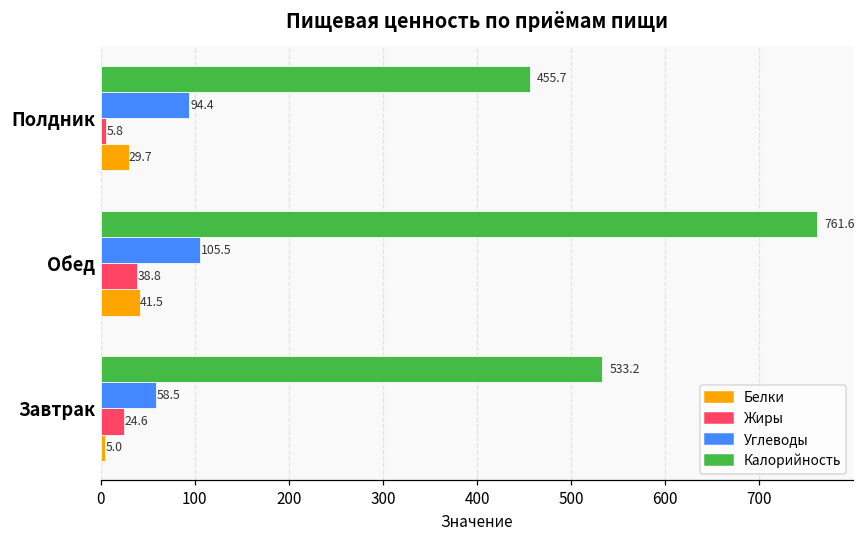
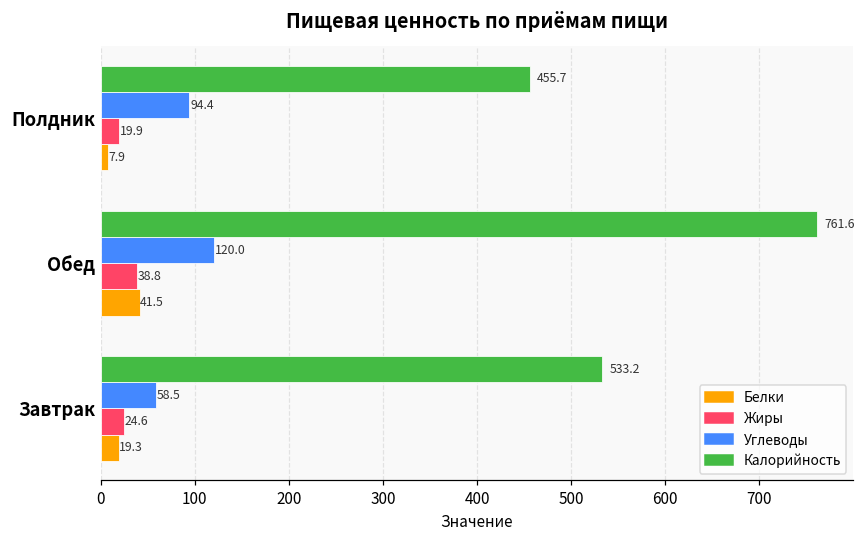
Жиры, Полдник: 5.8 -> 19.9
Белки, Полдник: 29.7 -> 7.9
Углеводы, Обед: 105.5 -> 120.0
Белки, Завтрак: 5.0 -> 19.3
